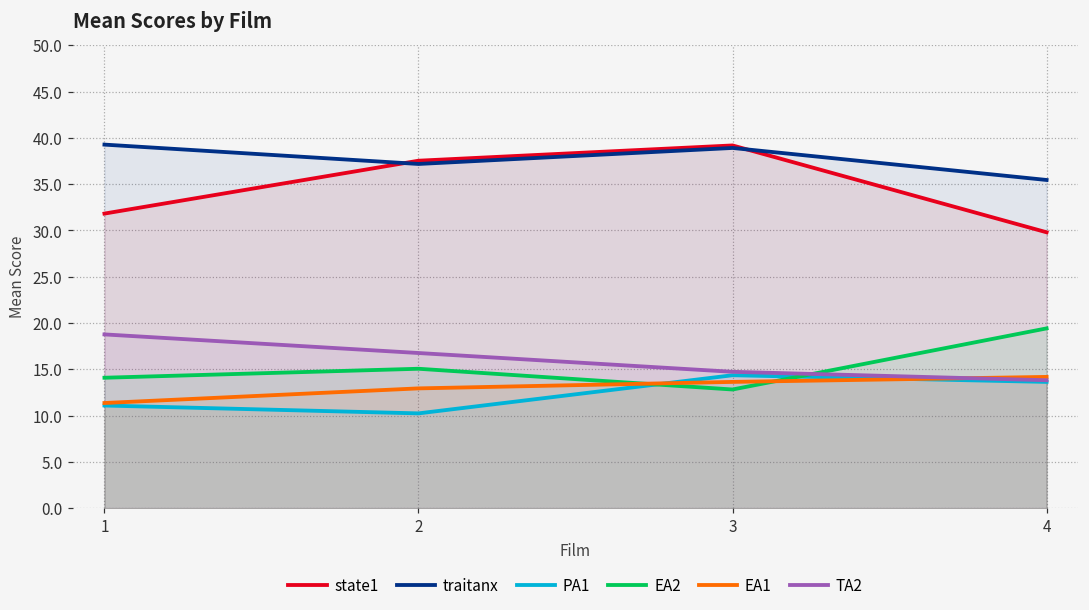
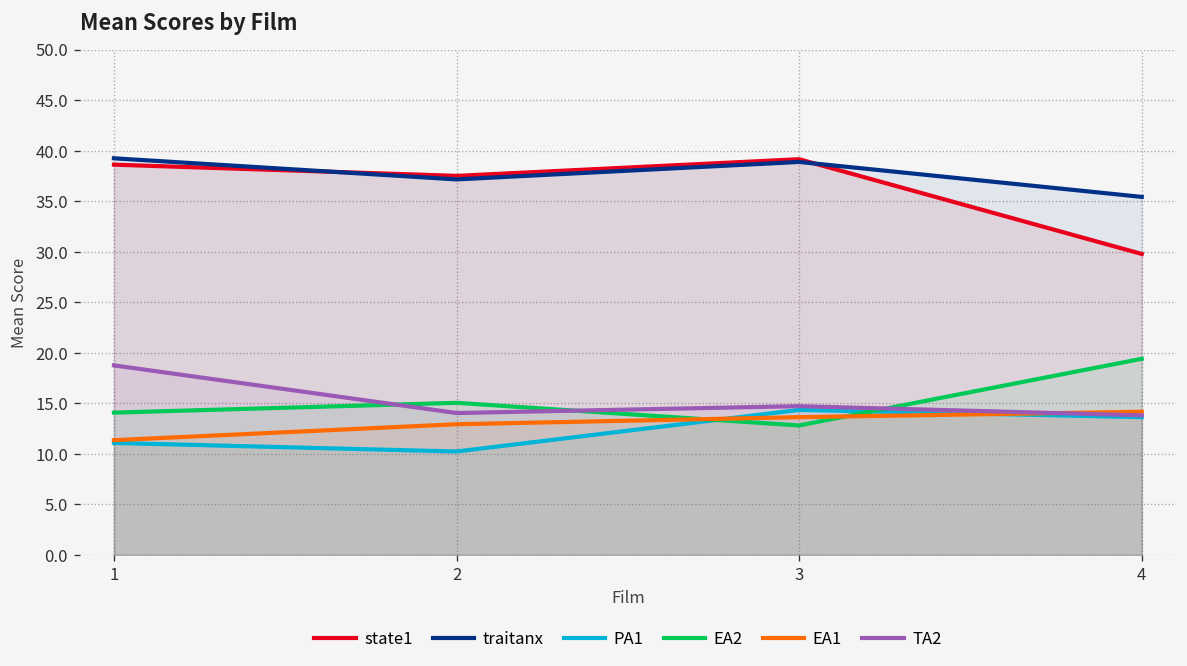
state1, 1: 32 -> 39
TA2, 2: 17 -> 14
